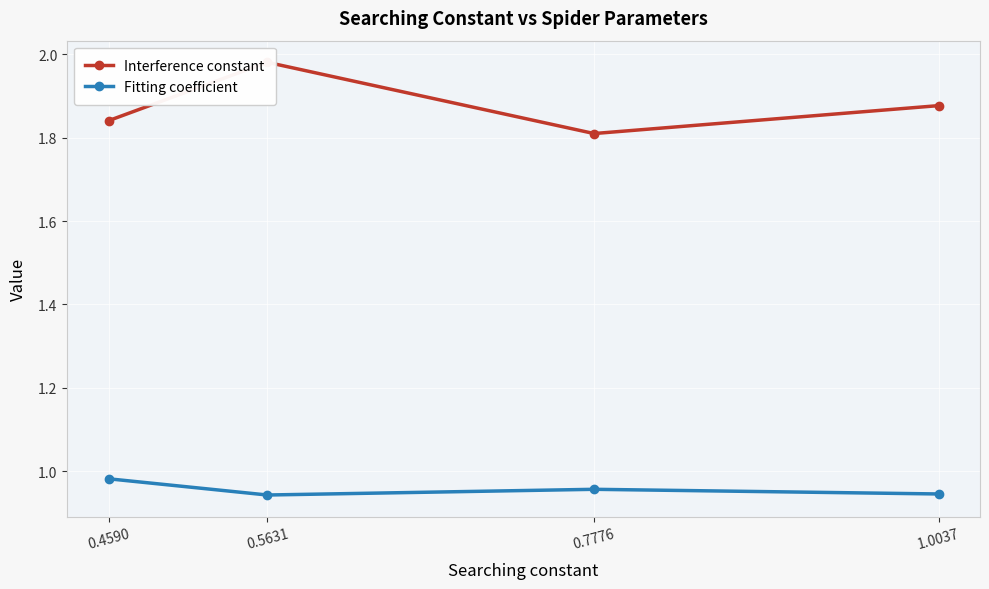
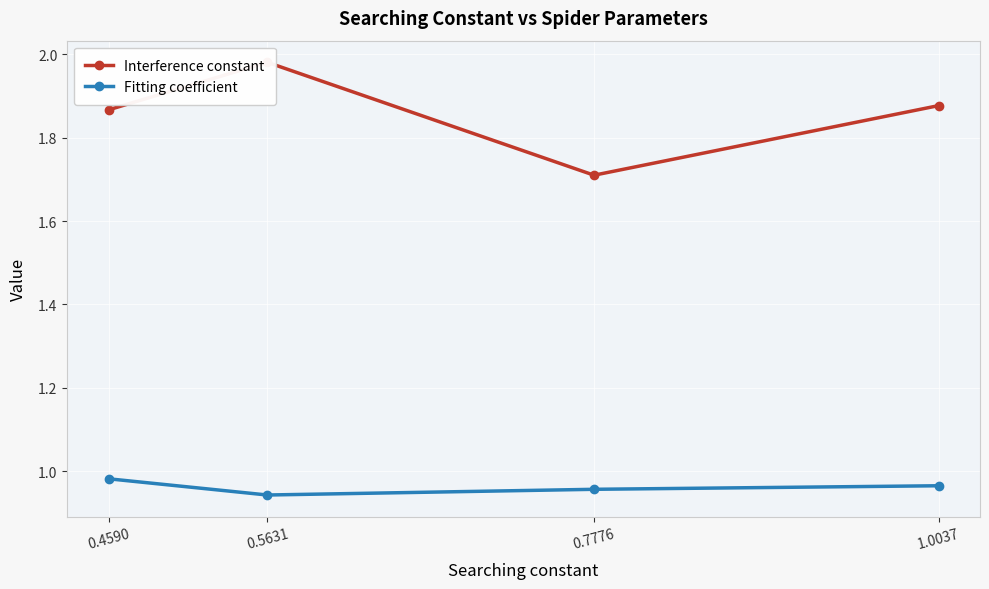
Interference constant, 0.4590: 1.84 -> 1.87
Interference constant, 0.7776: 1.81 -> 1.71
Fitting coefficient, 1.0037: 0.94 -> 0.96
